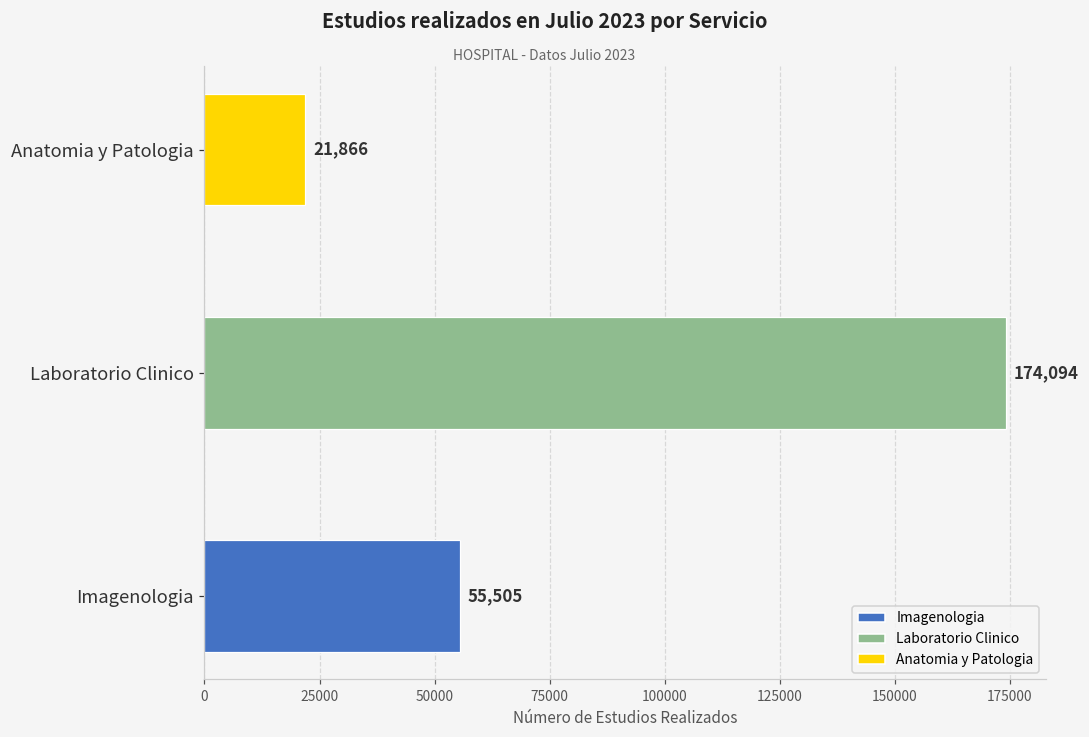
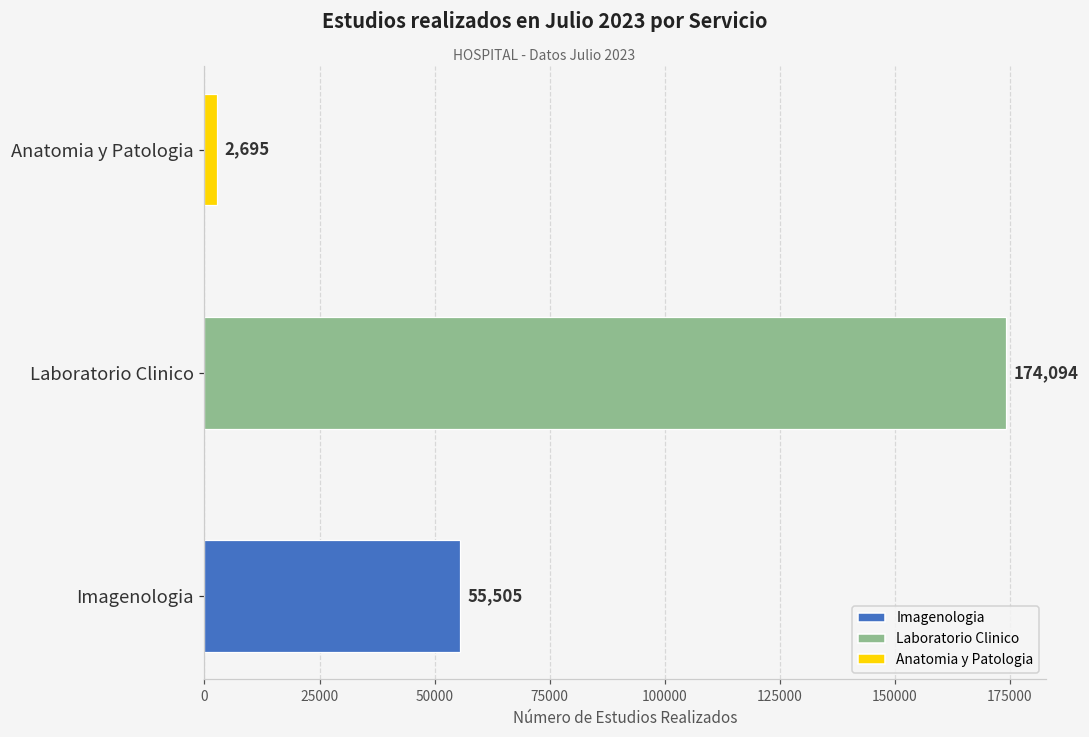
Anatomia y Patologia: 21,866 -> 2,695
